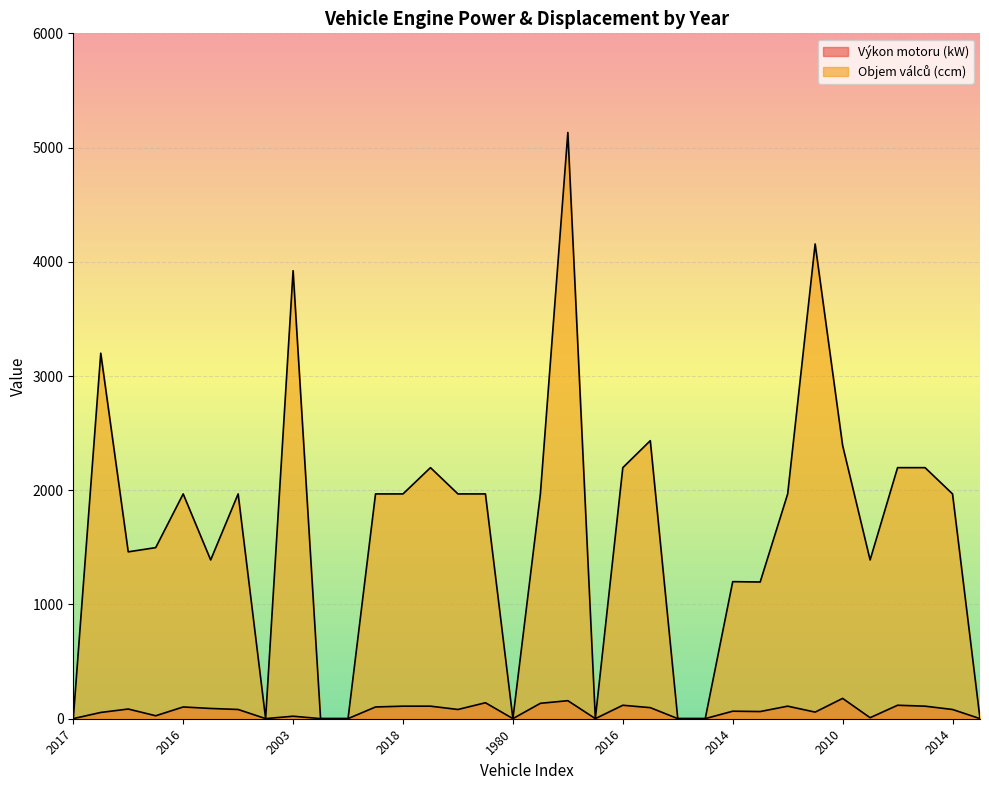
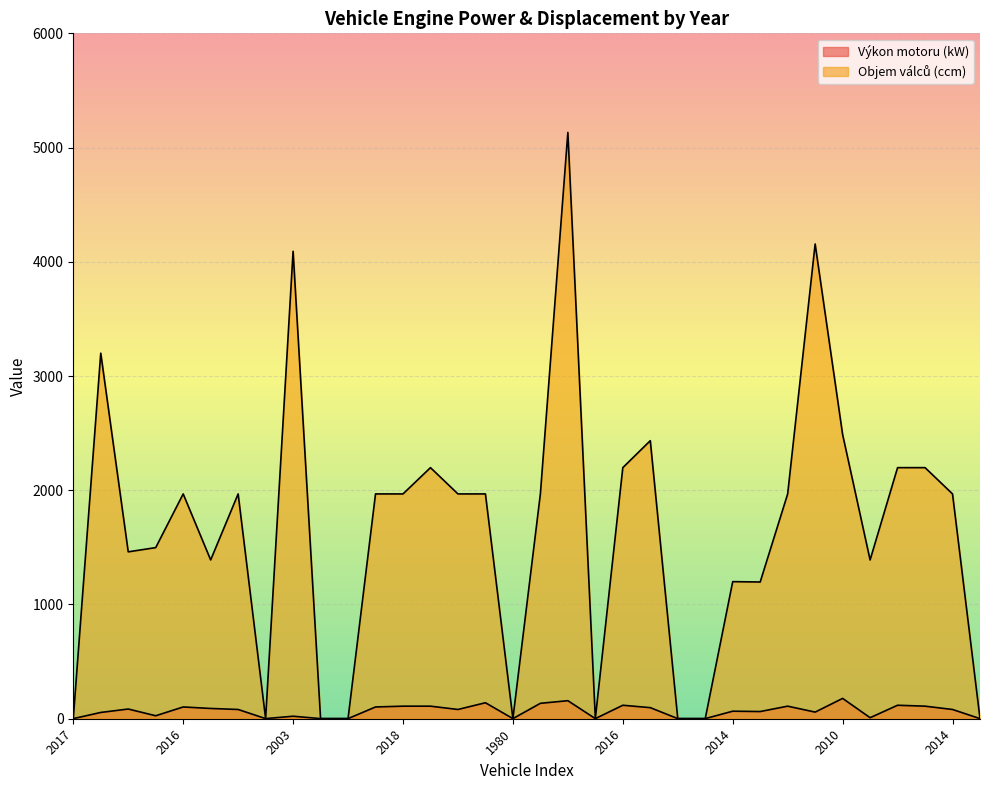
Objem válců (ccm), 2003: 3920 -> 4090
Objem válců (ccm), 2010: 2390 -> 2490
